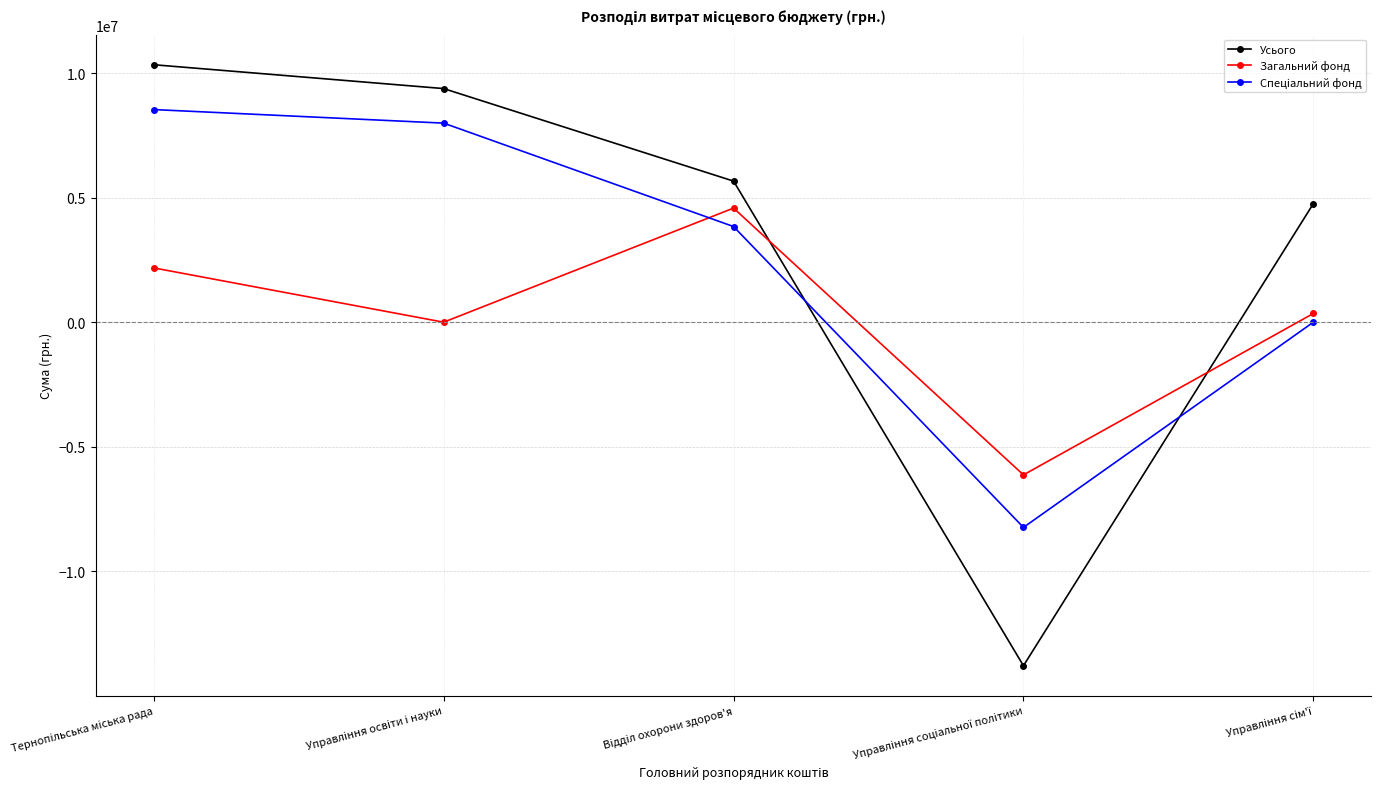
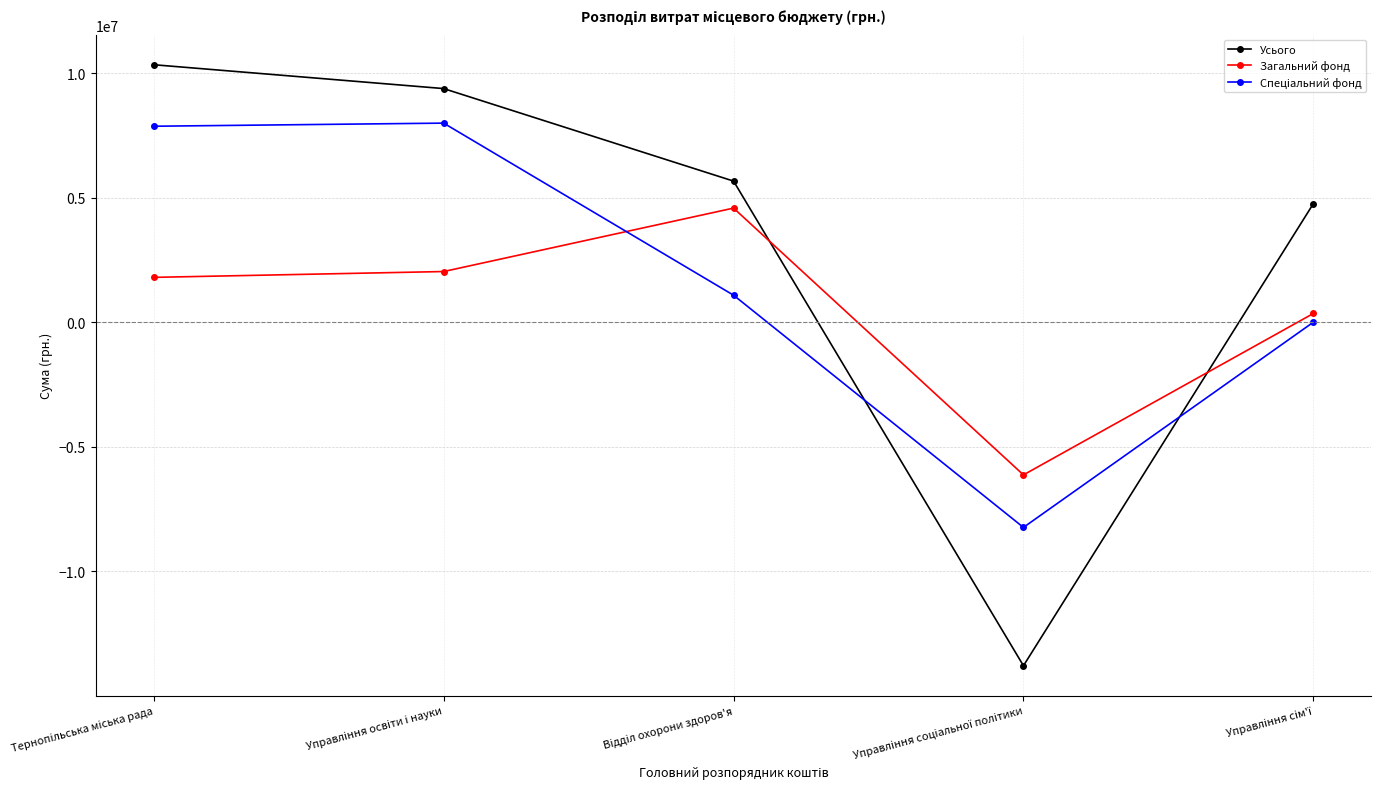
Загальний фонд, Тернопільська міська рада: 2200000 -> 1800000
Спеціальний фонд, Тернопільська міська рада: 8500000 -> 7900000
Загальний фонд, Управління освіти і науки: 0 -> 2000000
Спеціальний фонд, Відділ охорони здоров'я: 3800000 -> 1100000
